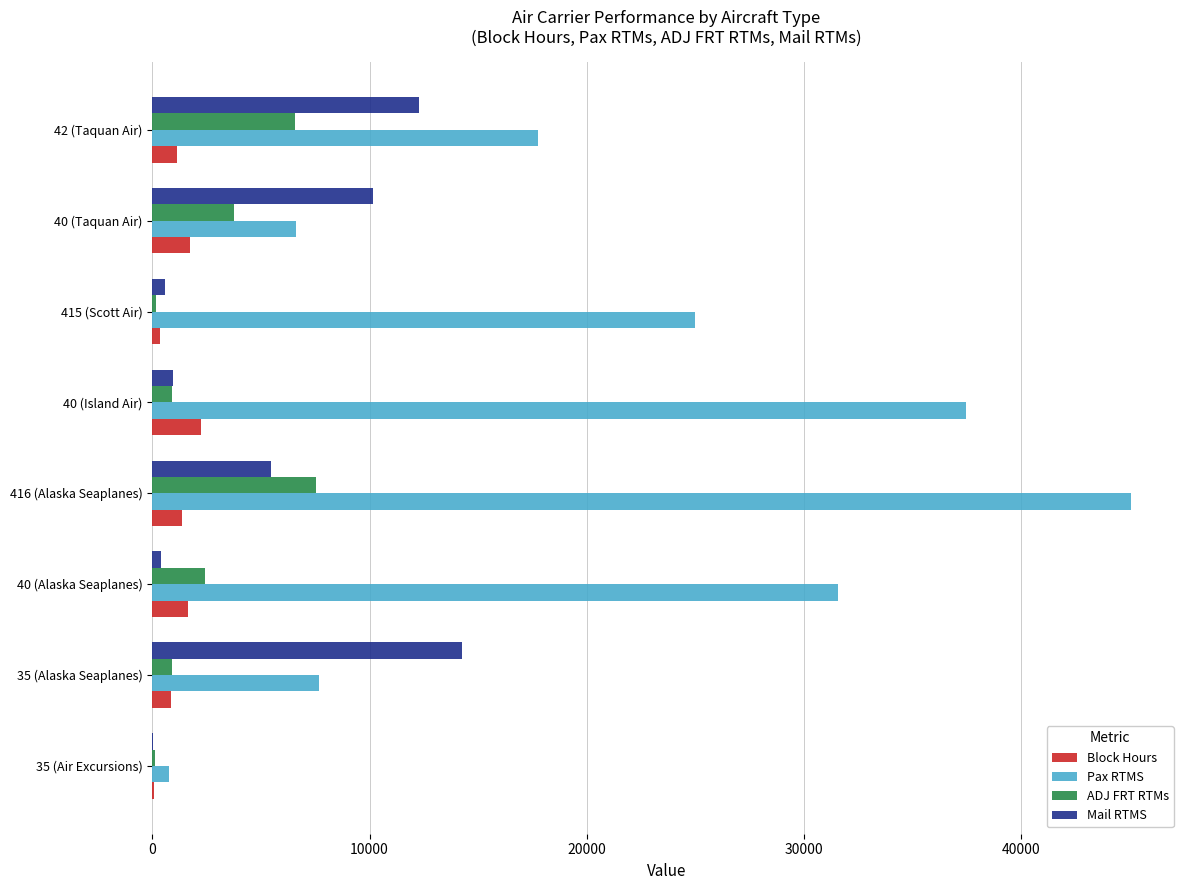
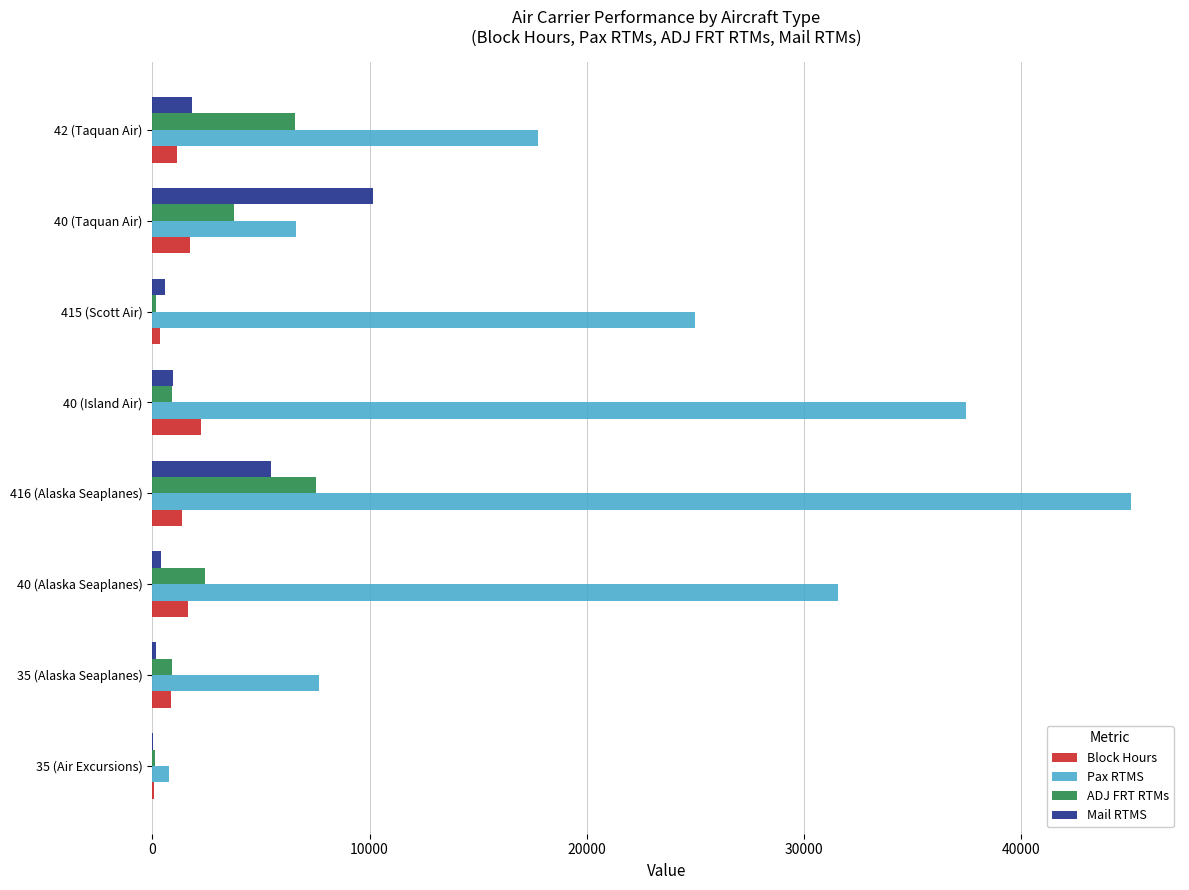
Mail RTMS, 42 (Taquan Air): 12300 -> 1800
Mail RTMS, 35 (Alaska Seaplanes): 14200 -> 100
